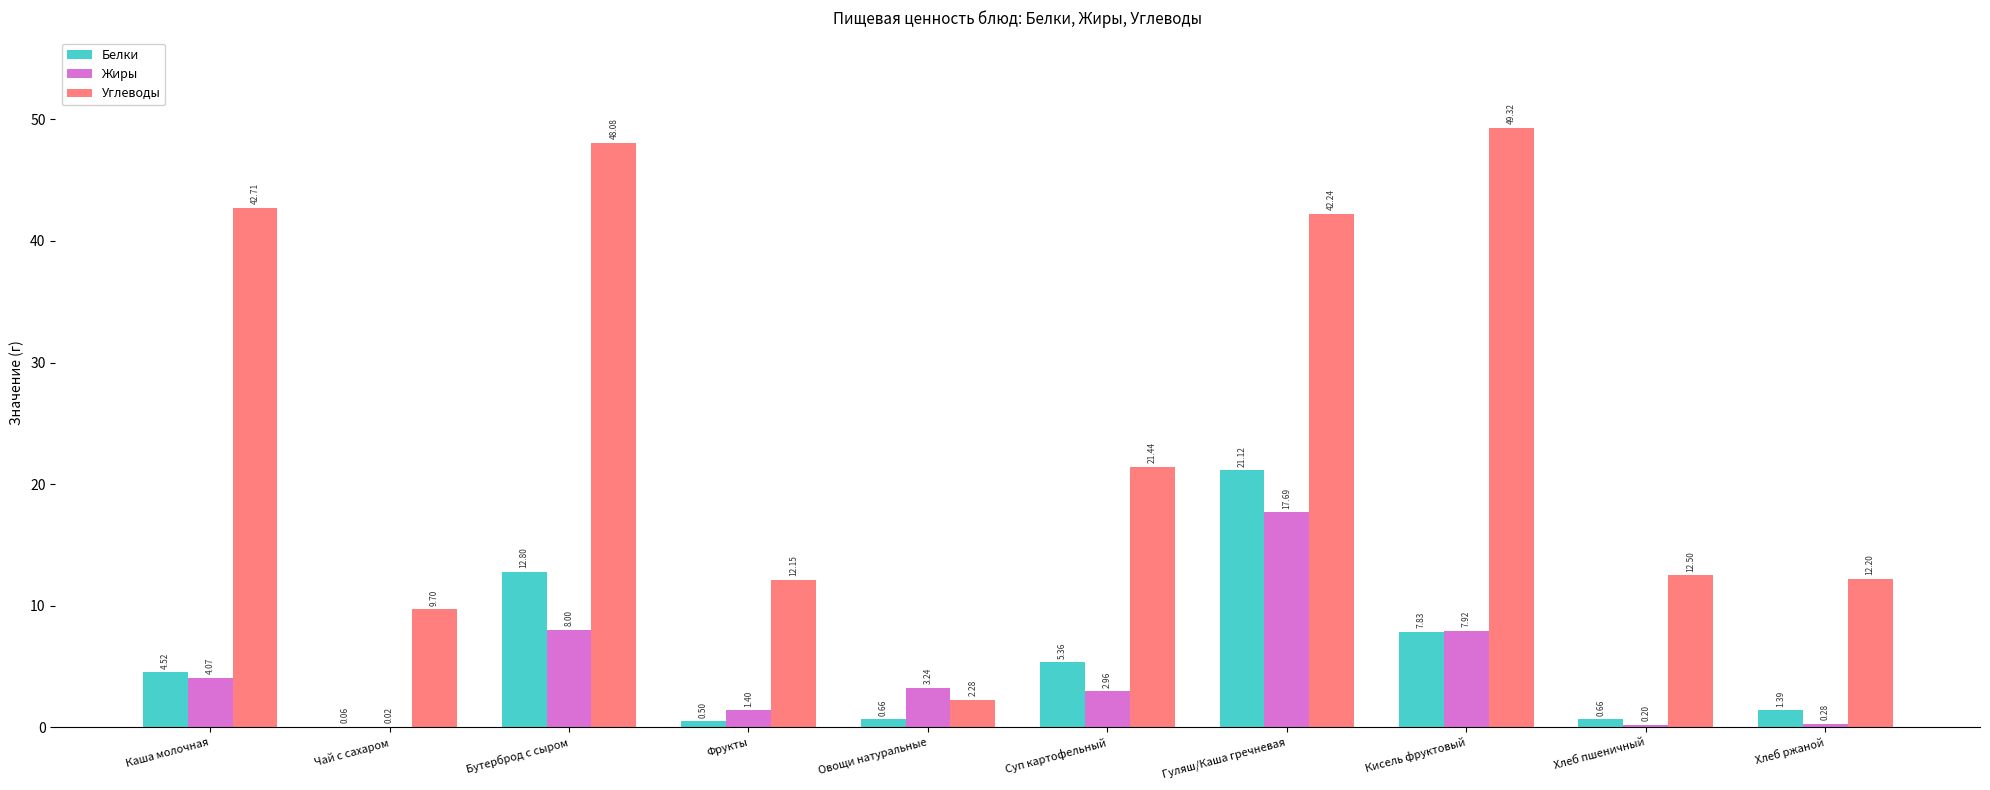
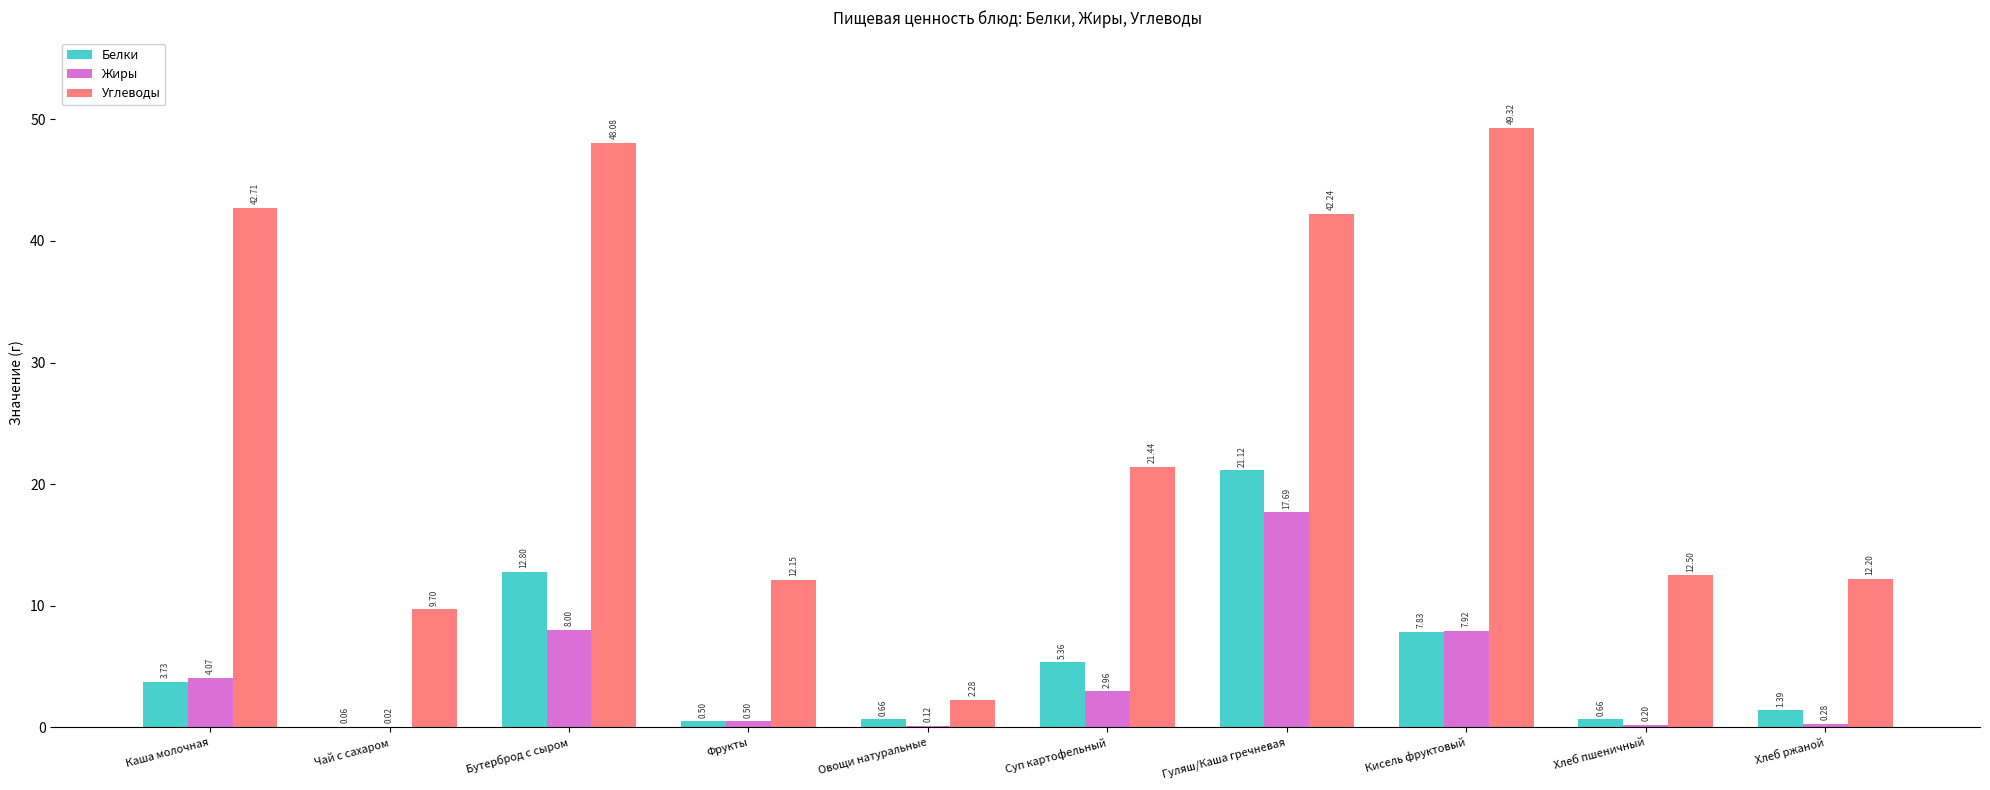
Белки, Каша молочная: 4.52 -> 3.73
Жиры, Фрукты: 1.40 -> 0.50
Жиры, Овощи натуральные: 3.24 -> 0.12
